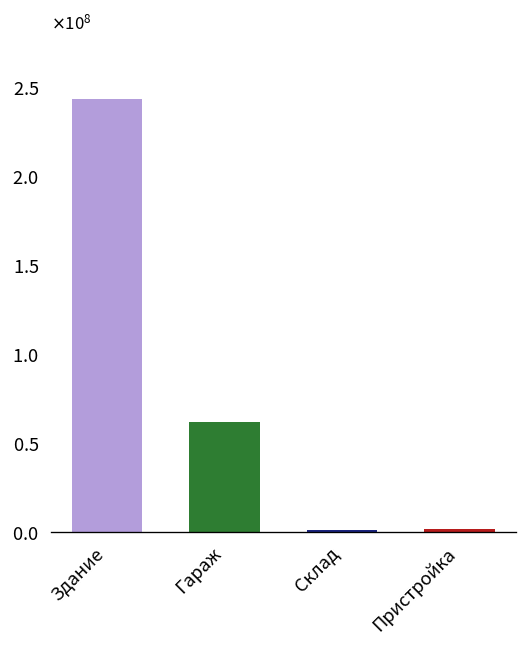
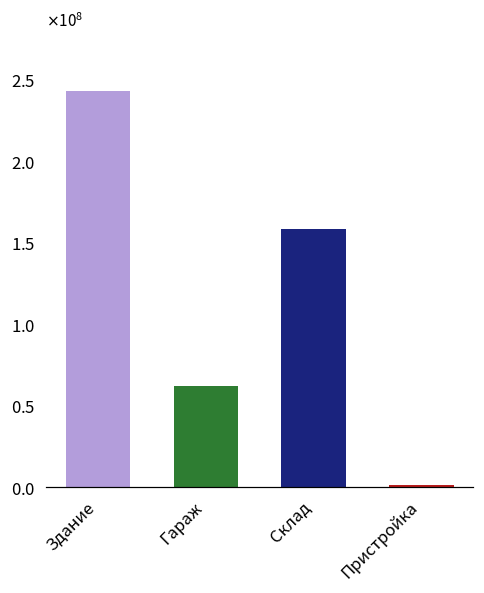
Склад: 1000000 -> 159000000
